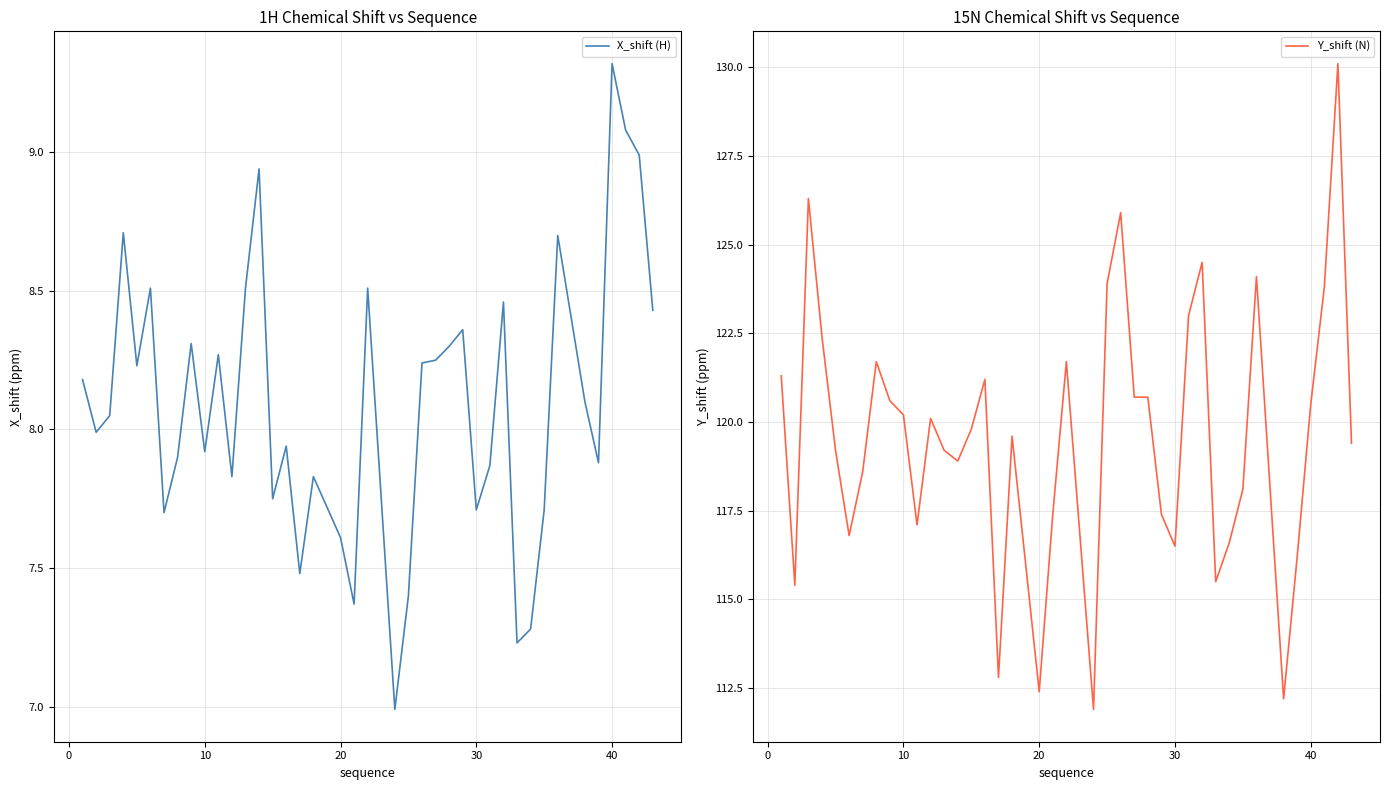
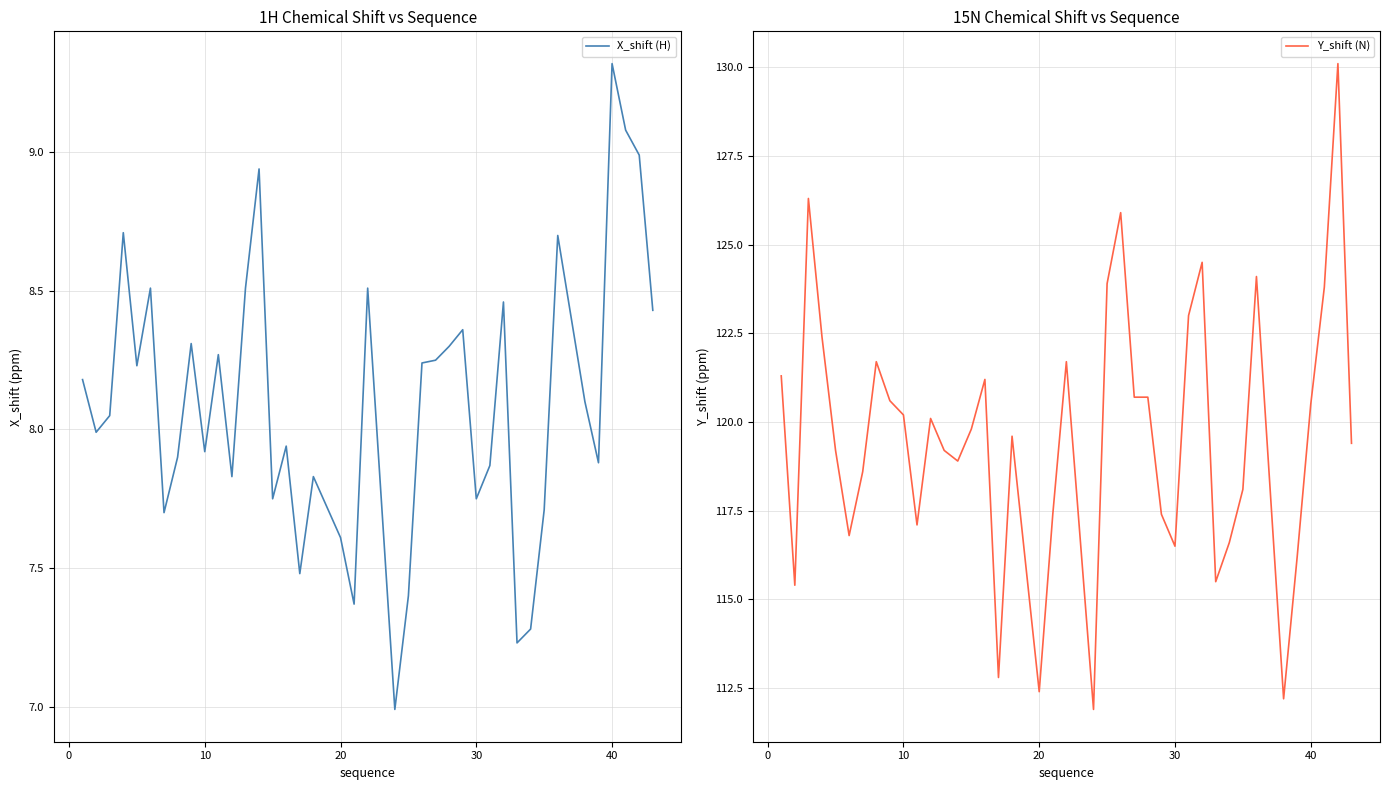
1H Chemical Shift vs Sequence, 30: 7.71 -> 7.75
